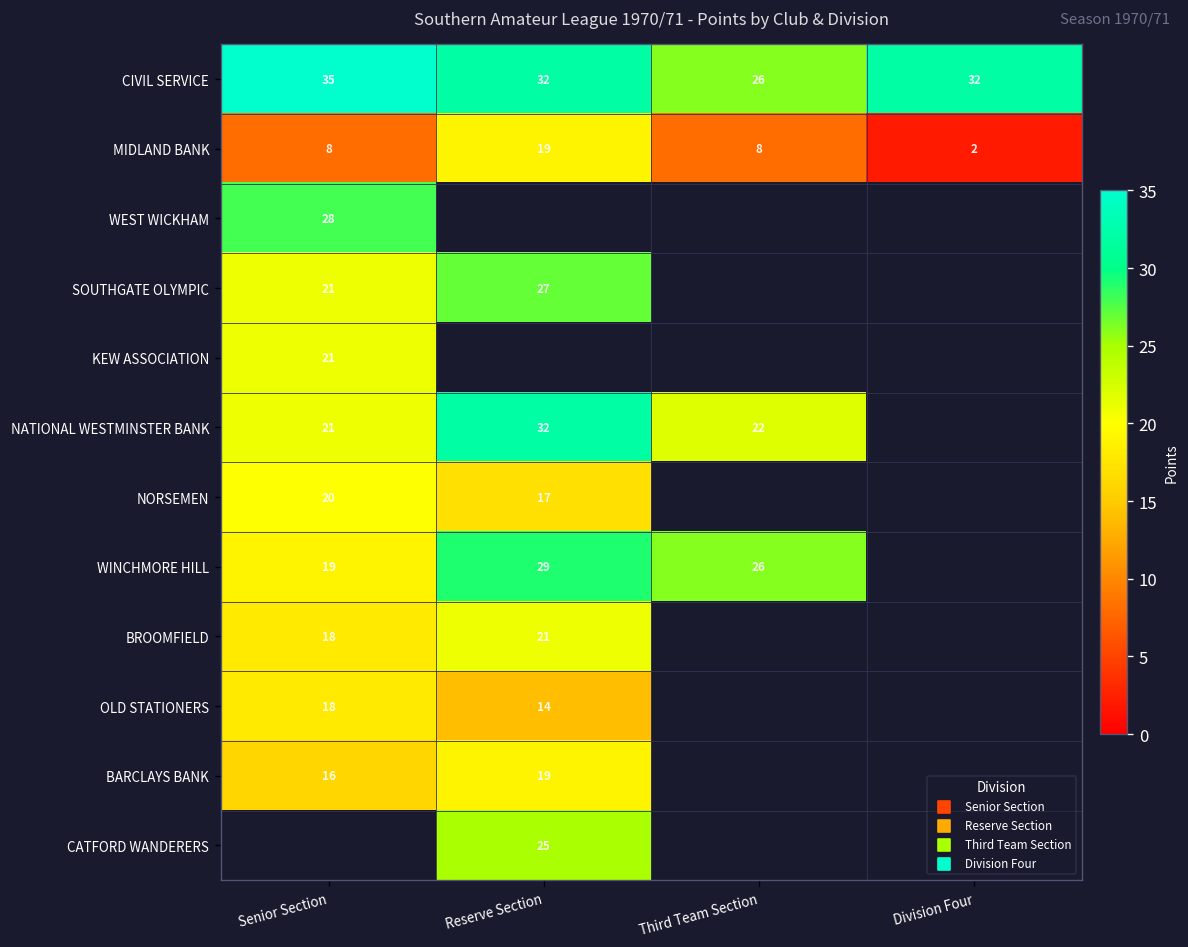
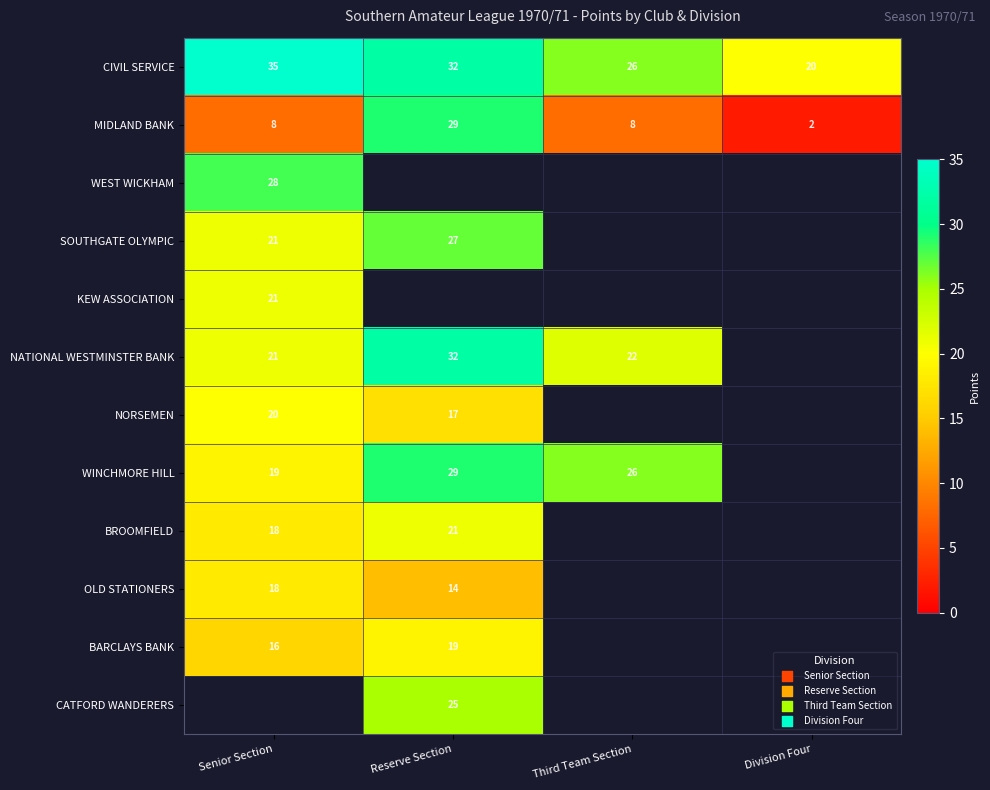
CIVIL SERVICE, Division Four: 32 -> 20
MIDLAND BANK, Reserve Section: 19 -> 29
